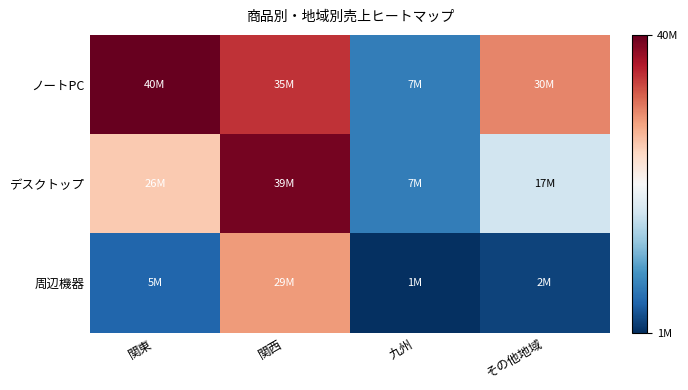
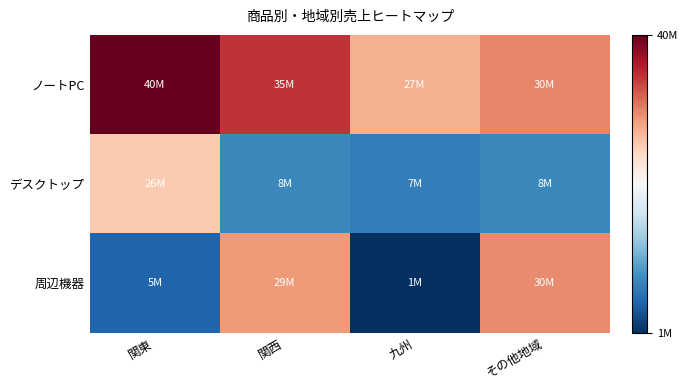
ノートPC, 九州: 7M -> 27M
デスクトップ, 関西: 39M -> 8M
デスクトップ, その他地域: 17M -> 8M
周辺機器, その他地域: 2M -> 30M
